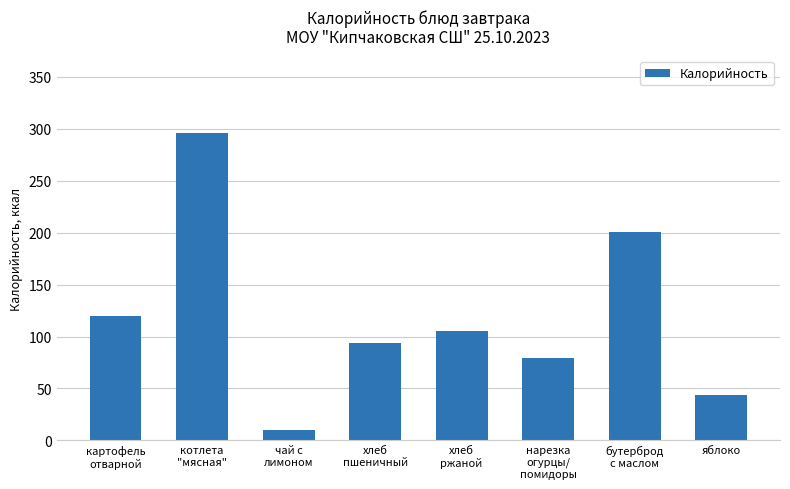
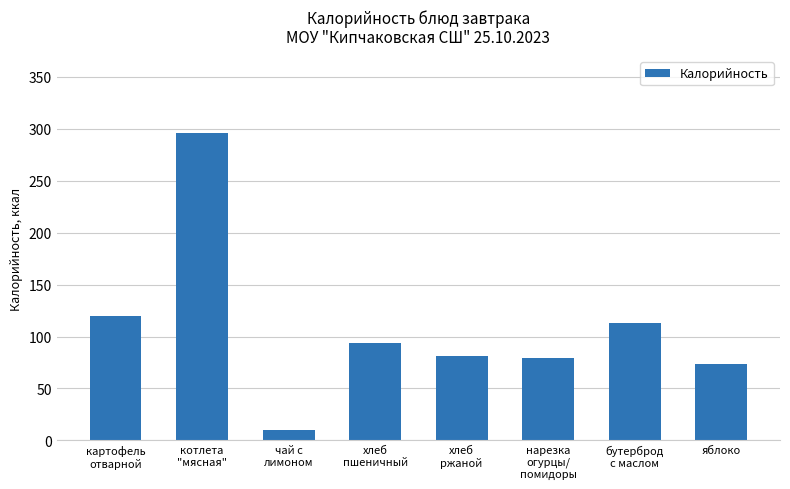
хлеб ржаной: 105 -> 81
бутерброд с маслом: 201 -> 113
яблоко: 44 -> 74
